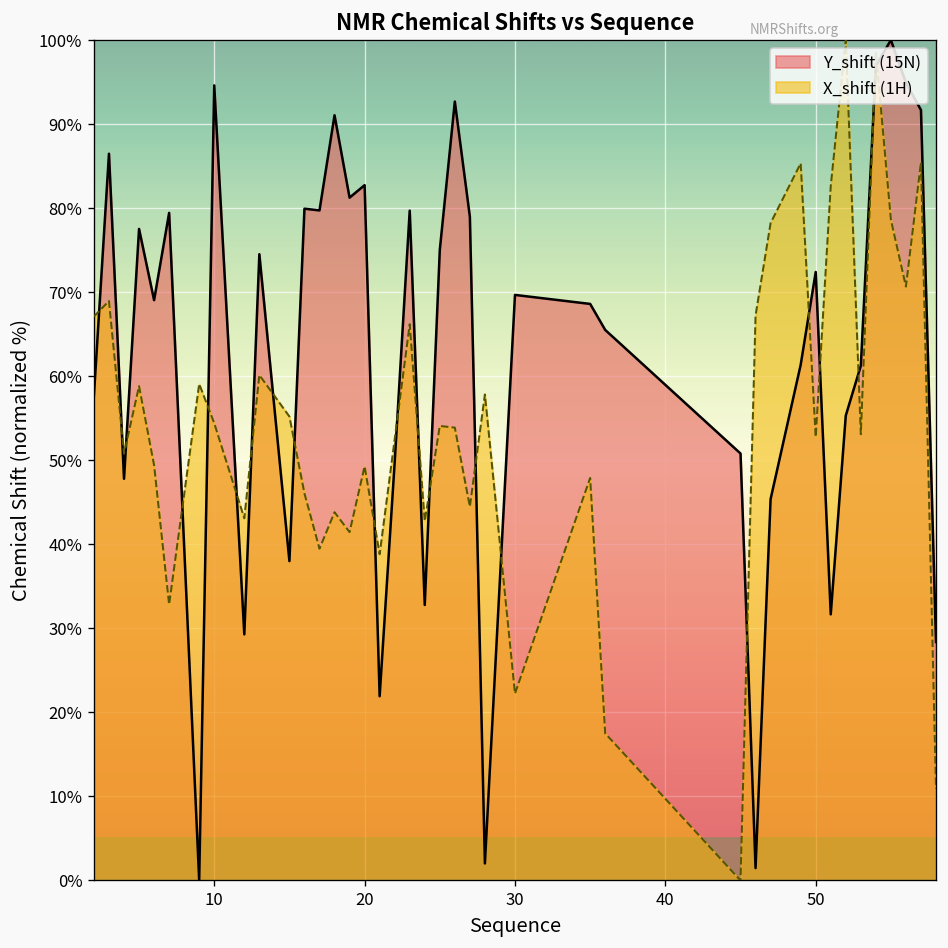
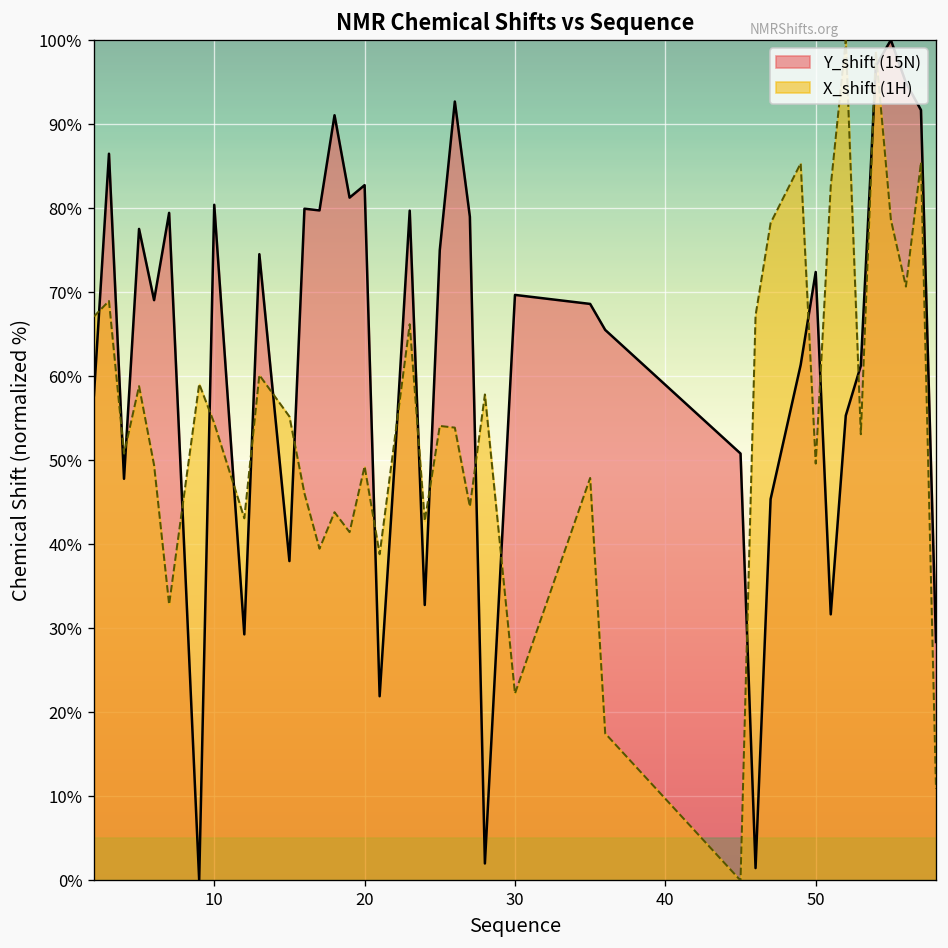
Y_shift (15N), 10: 95% -> 80%
X_shift (1H), 50: 53% -> 50%
